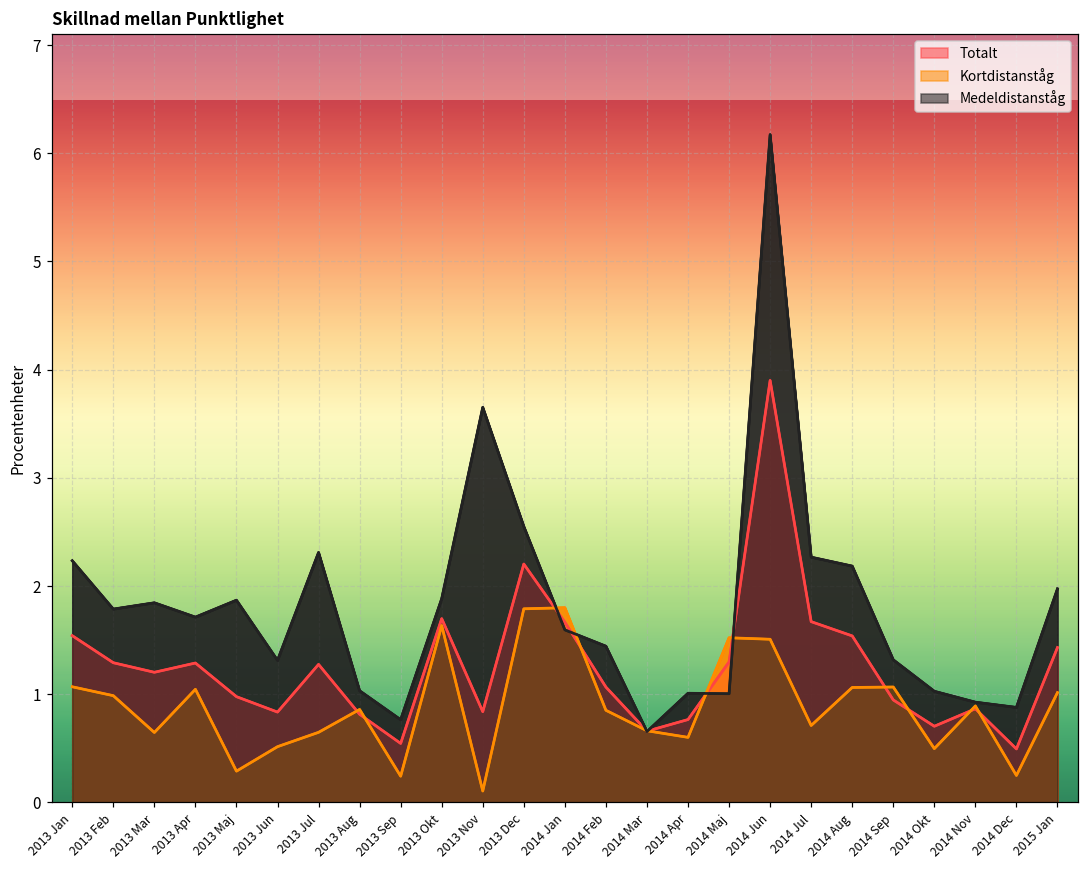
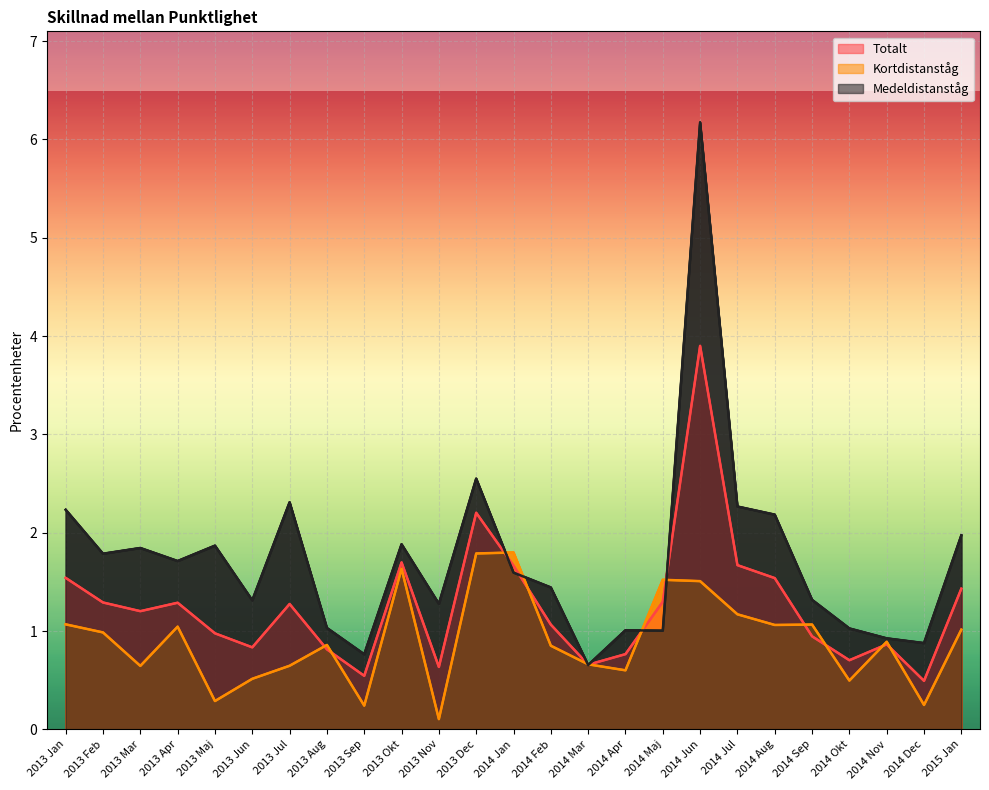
Totalt, 2013 Nov: 0.8 -> 0.6
Medeldistanståg, 2013 Nov: 3.7 -> 1.3
Kortdistanståg, 2014 Jul: 0.7 -> 1.2
